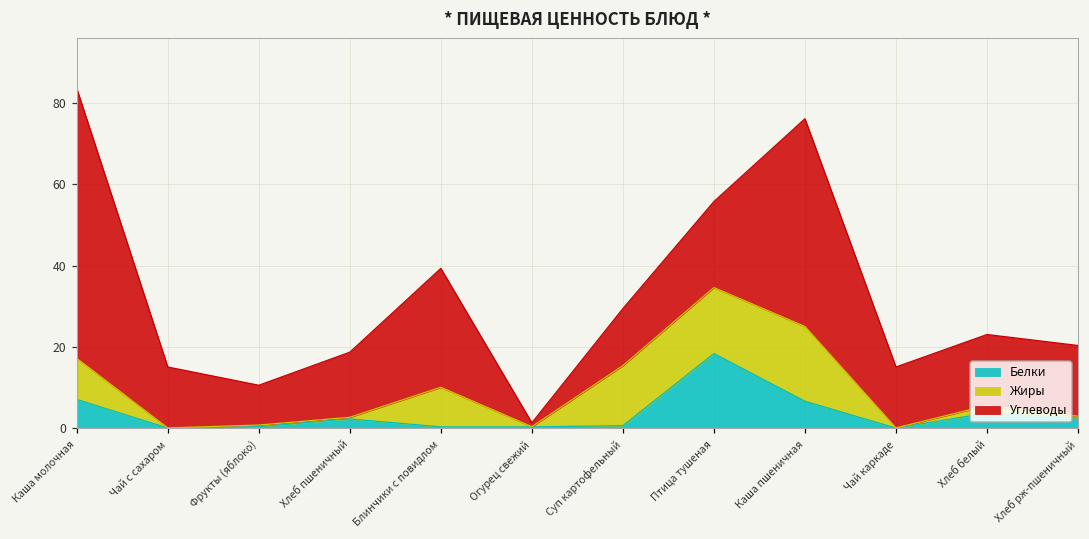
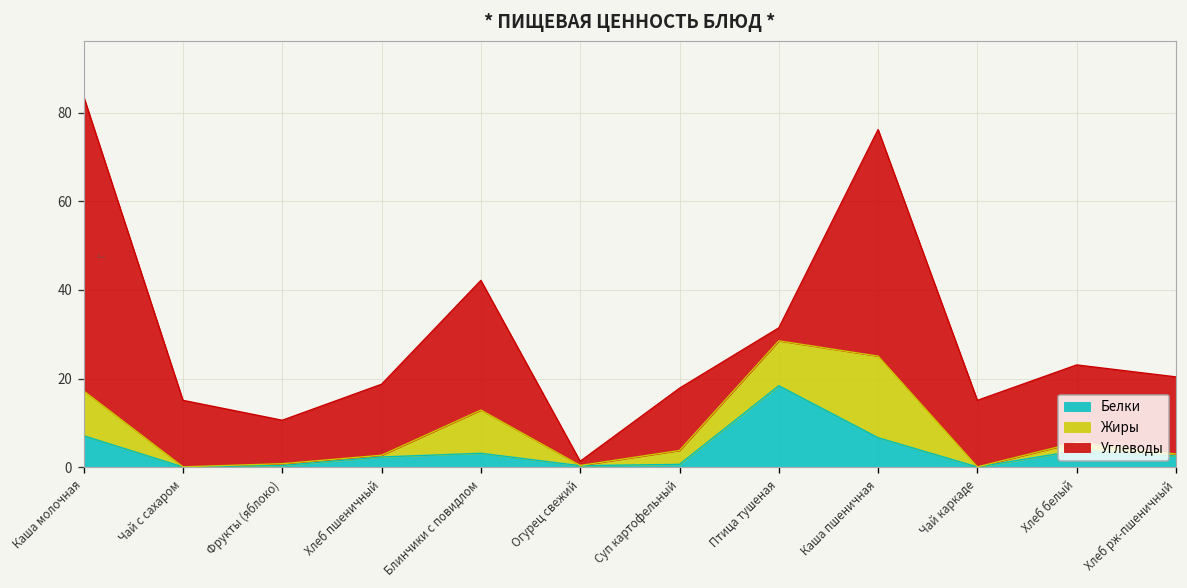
Белки, Блинчики с повидлом: 0 -> 3
Жиры, Суп картофельный: 15 -> 3
Жиры, Птица тушеная: 16 -> 10
Углеводы, Птица тушеная: 21 -> 3
